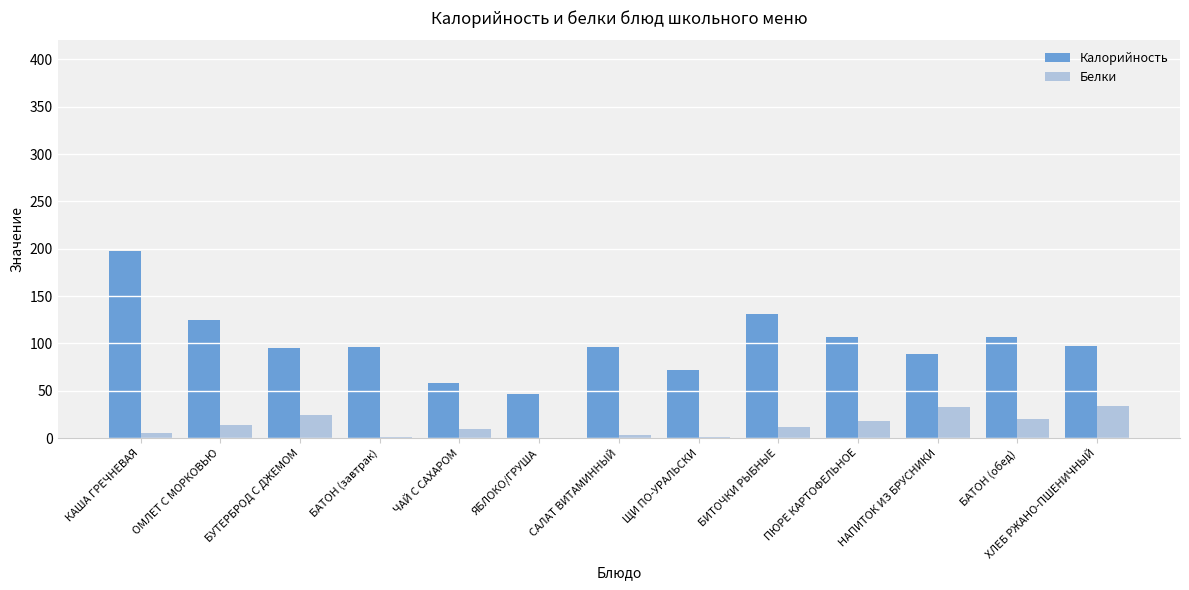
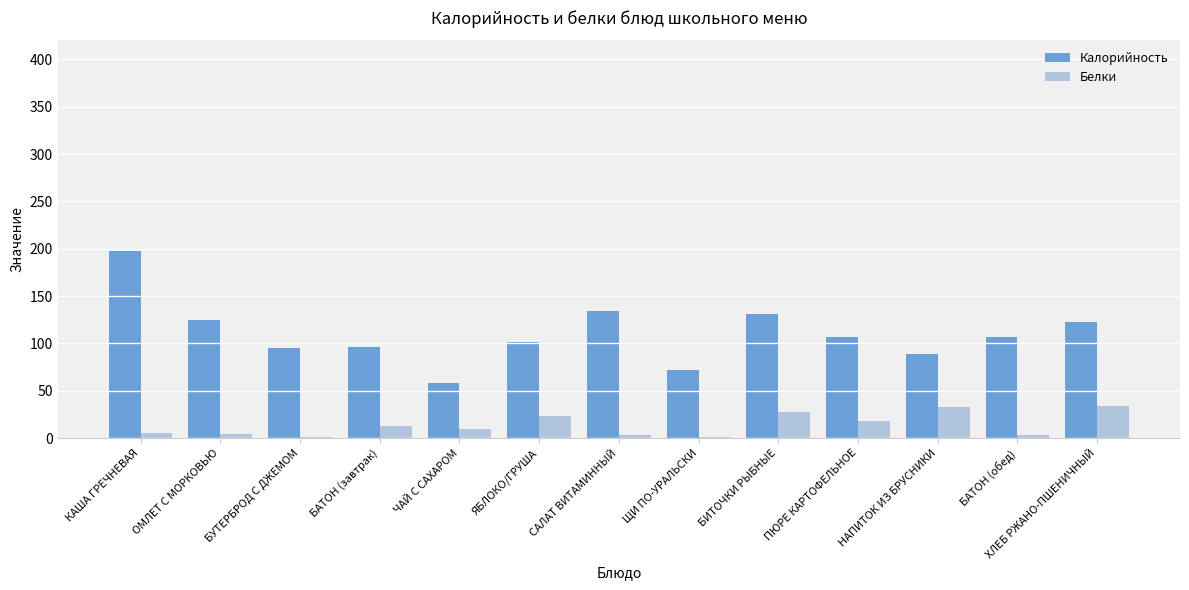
Белки, ОМЛЕТ С МОРКОВЬЮ: 10 -> 0
Белки, БУТЕРБРОД С ДЖЕМОМ: 20 -> 0
Белки, БАТОН (завтрак): 0 -> 10
Калорийность, ЯБЛОКО/ГРУША: 50 -> 100
Белки, ЯБЛОКО/ГРУША: 0 -> 20
Калорийность, САЛАТ ВИТАМИННЫЙ: 100 -> 130
Белки, БИТОЧКИ РЫБНЫЕ: 10 -> 30
Белки, БАТОН (обед): 20 -> 0
Калорийность, ХЛЕБ РЖАНО-ПШЕНИЧНЫЙ: 100 -> 120
